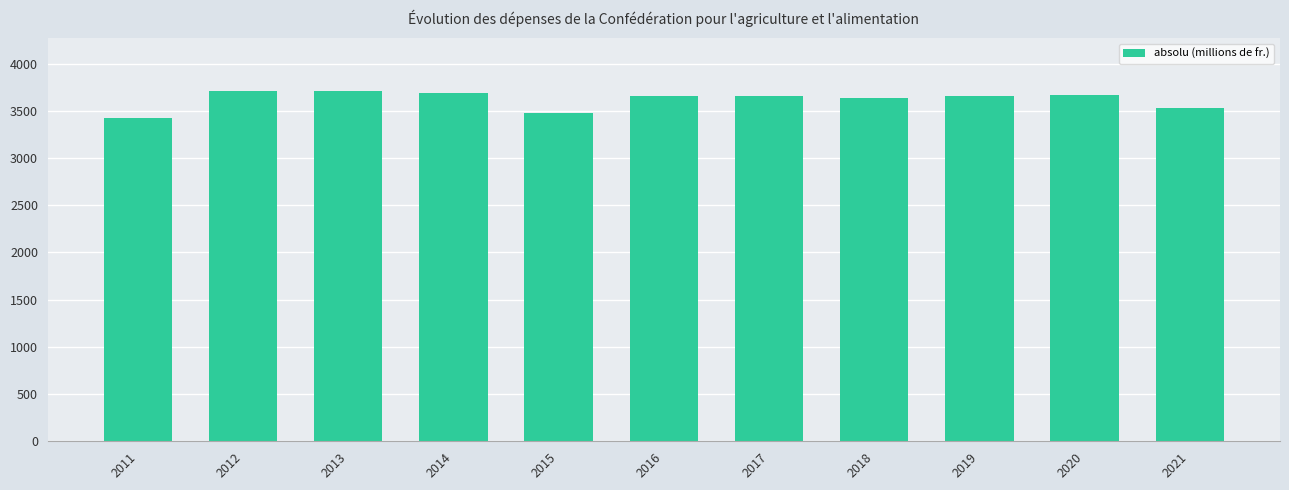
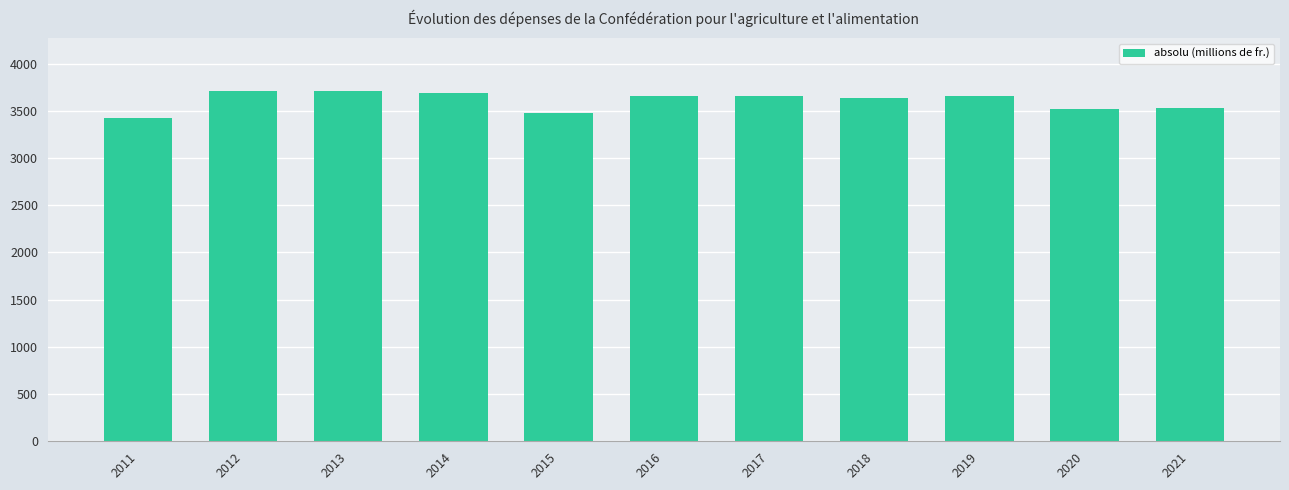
2020: 3700 -> 3500
